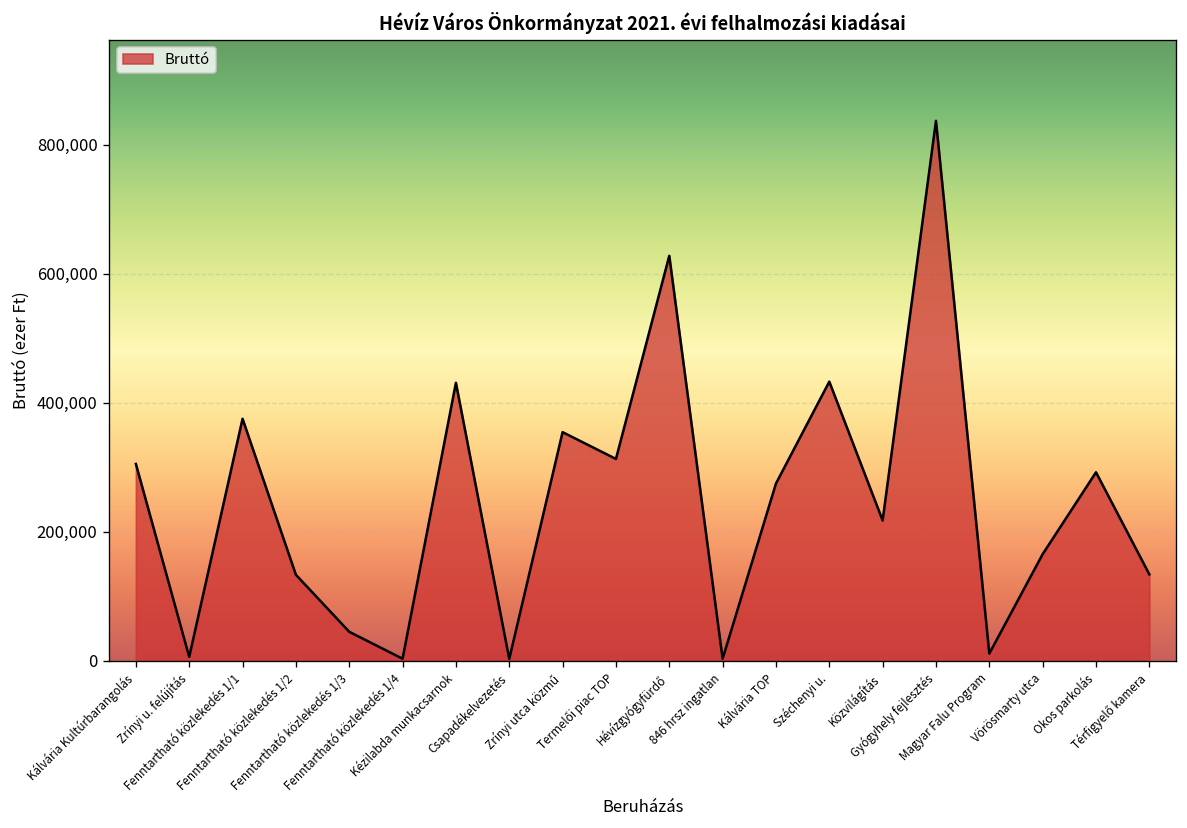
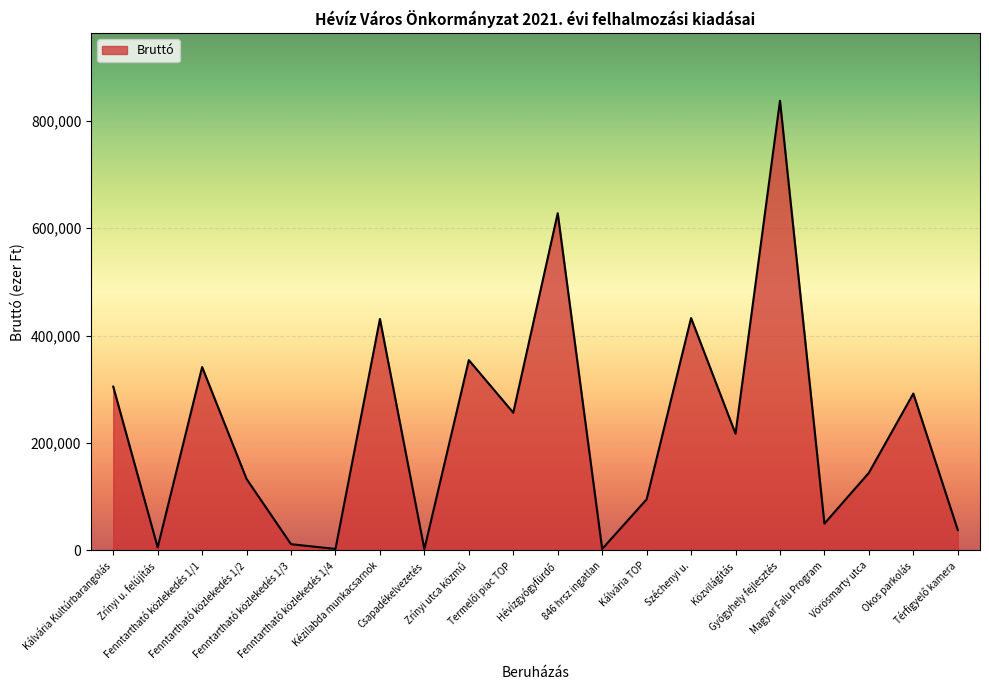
Fenntartható közlekedés 1/1: 380,000 -> 340,000
Fenntartható közlekedés 1/3: 40,000 -> 10,000
Termelői piac TOP: 310,000 -> 260,000
Kálvária TOP: 270,000 -> 100,000
Magyar Falu Program: 10,000 -> 50,000
Vörösmarty utca: 170,000 -> 140,000
Térfigyelő kamera: 130,000 -> 40,000
